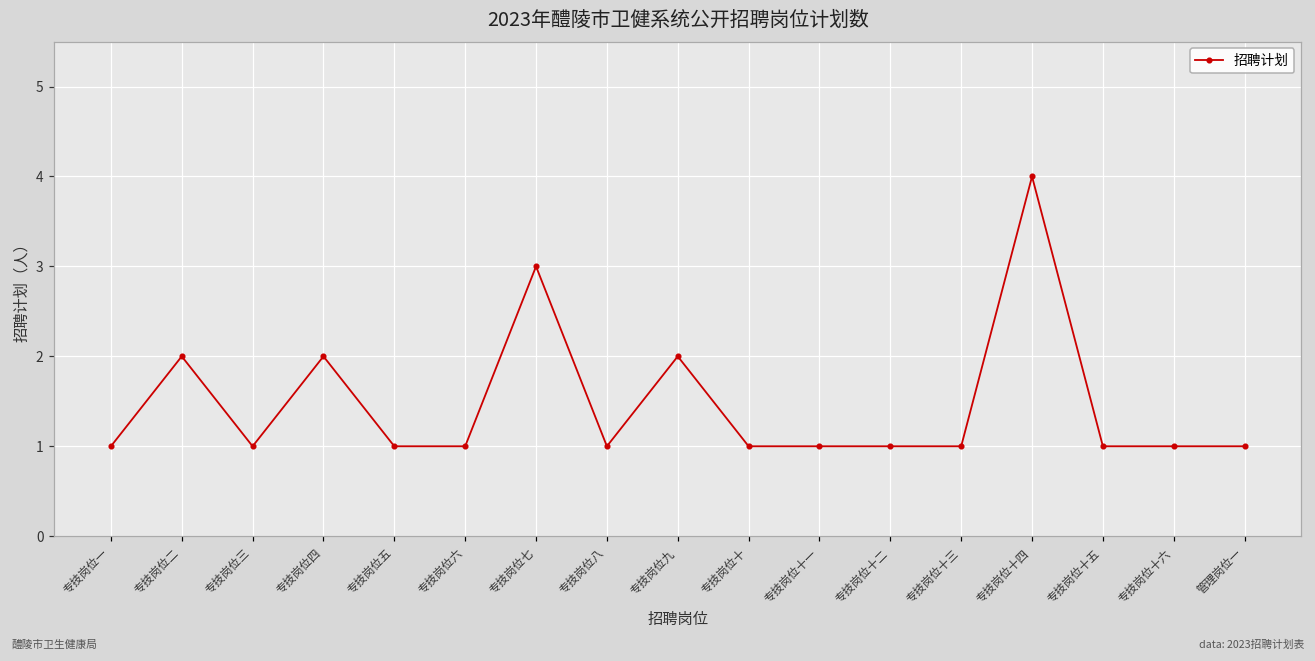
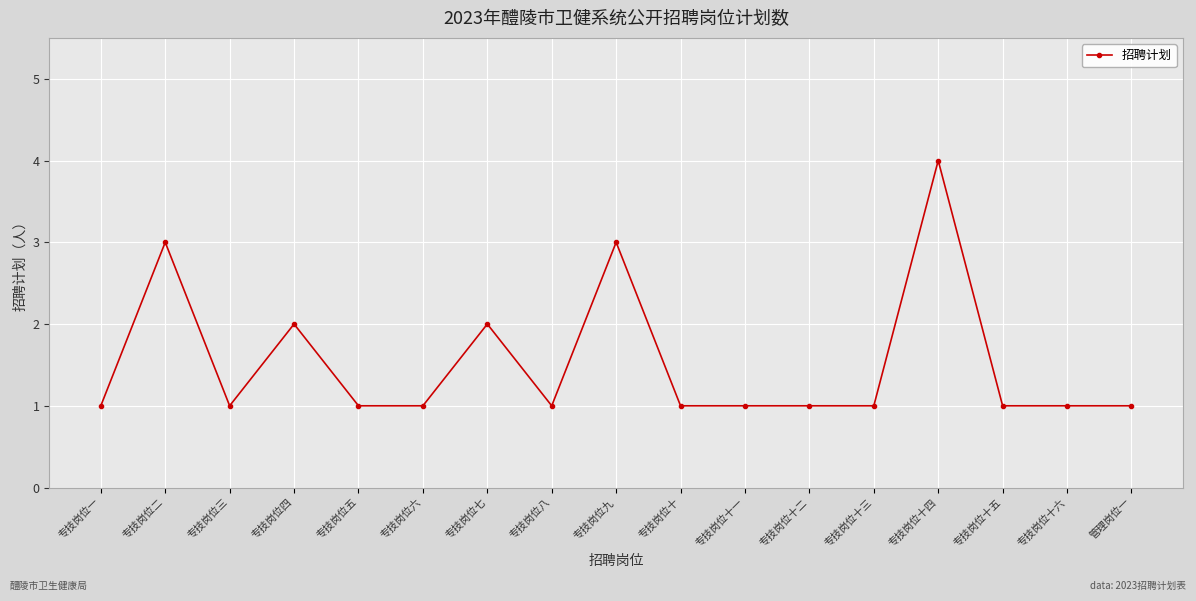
专技岗位二: 2 -> 3
专技岗位七: 3 -> 2
专技岗位九: 2 -> 3
